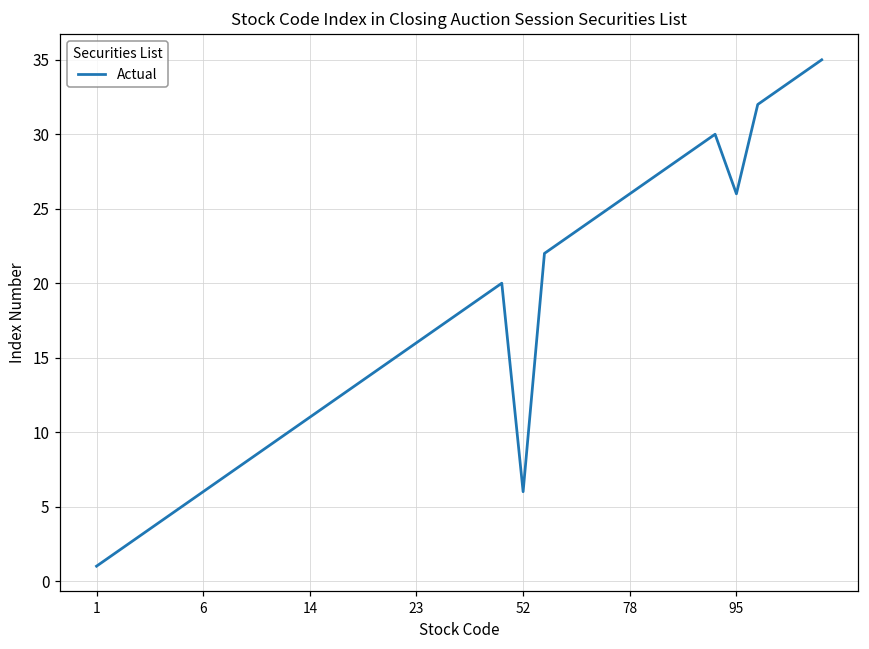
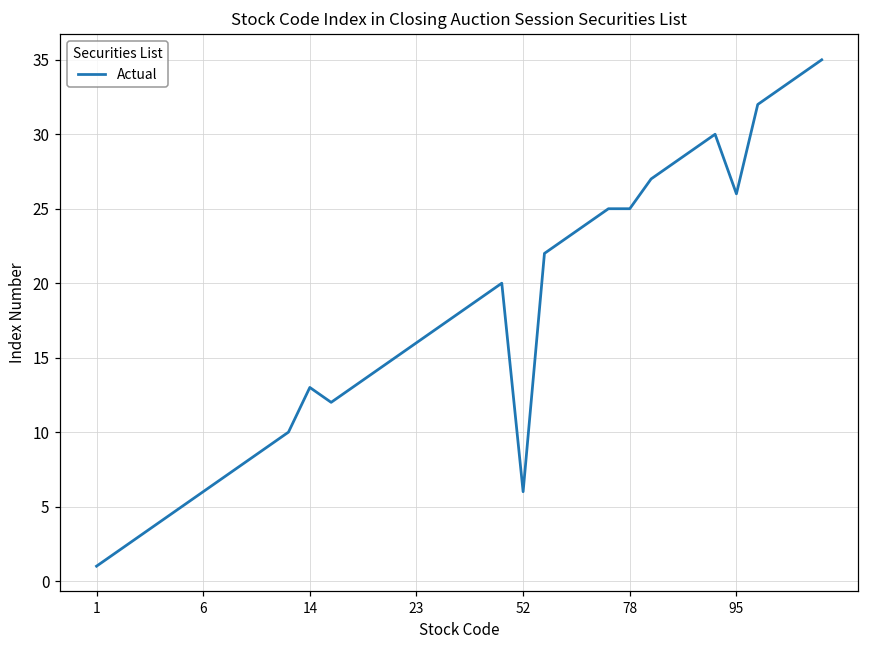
14: 11 -> 13
78: 26 -> 25
